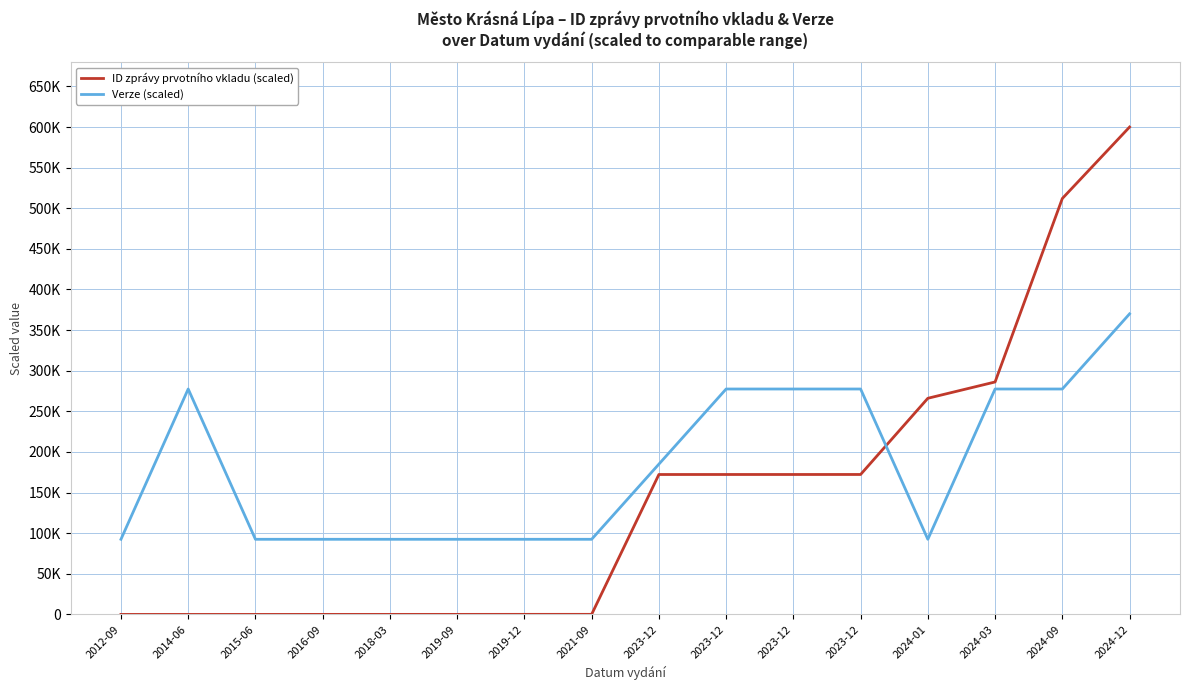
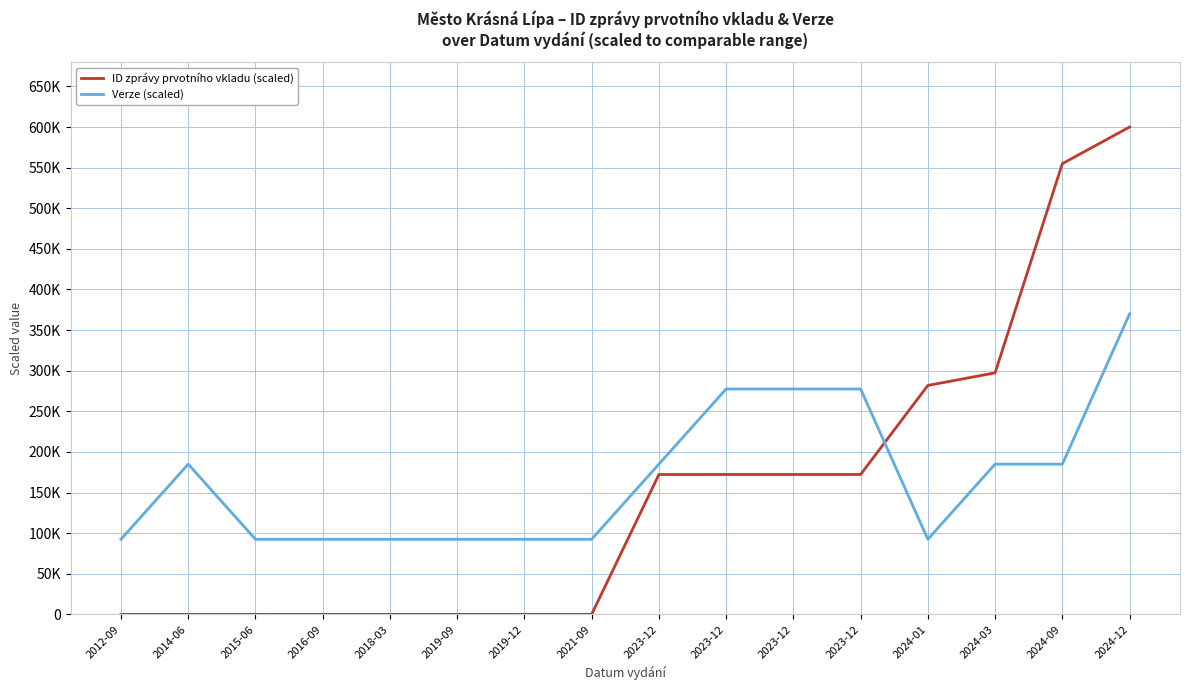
Verze (scaled), 2014-06: 280000 -> 190000
ID zprávy prvotního vkladu (scaled), 2024-01: 270000 -> 280000
ID zprávy prvotního vkladu (scaled), 2024-03: 290000 -> 300000
Verze (scaled), 2024-03: 280000 -> 190000
ID zprávy prvotního vkladu (scaled), 2024-09: 510000 -> 550000
Verze (scaled), 2024-09: 280000 -> 190000
